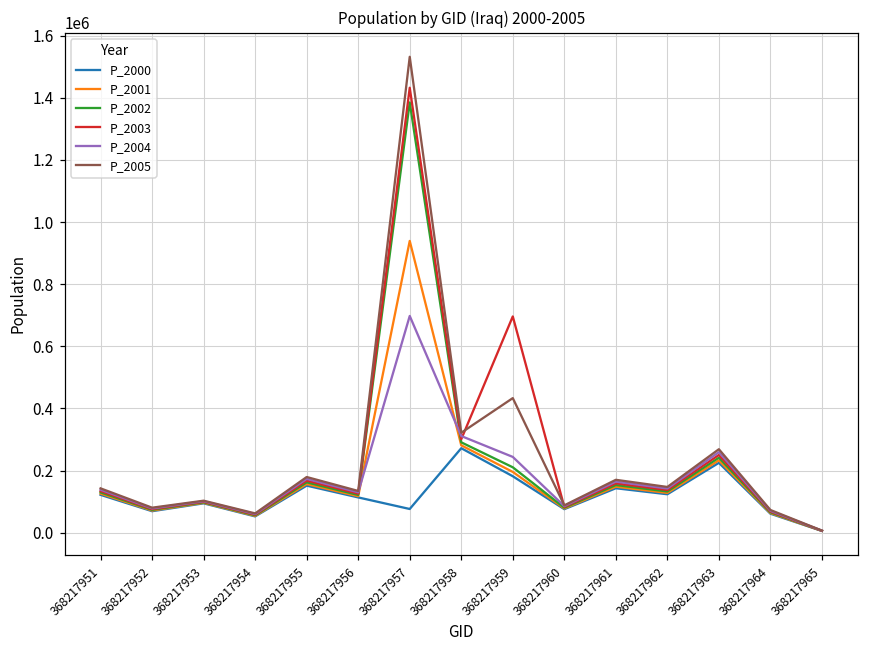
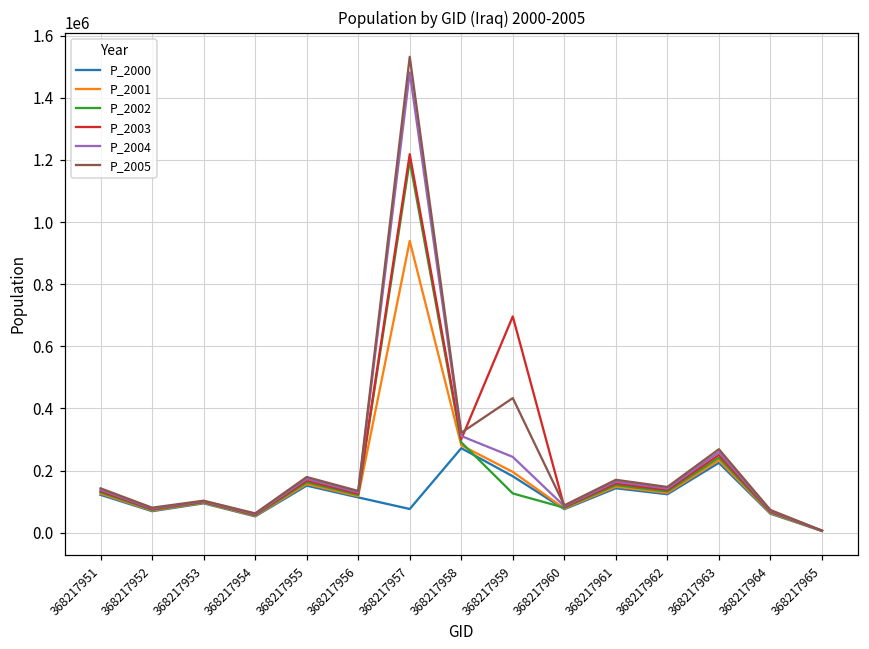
P_2002, 368217957: 1380000 -> 1200000
P_2003, 368217957: 1430000 -> 1220000
P_2004, 368217957: 700000 -> 1480000
P_2002, 368217959: 210000 -> 130000
